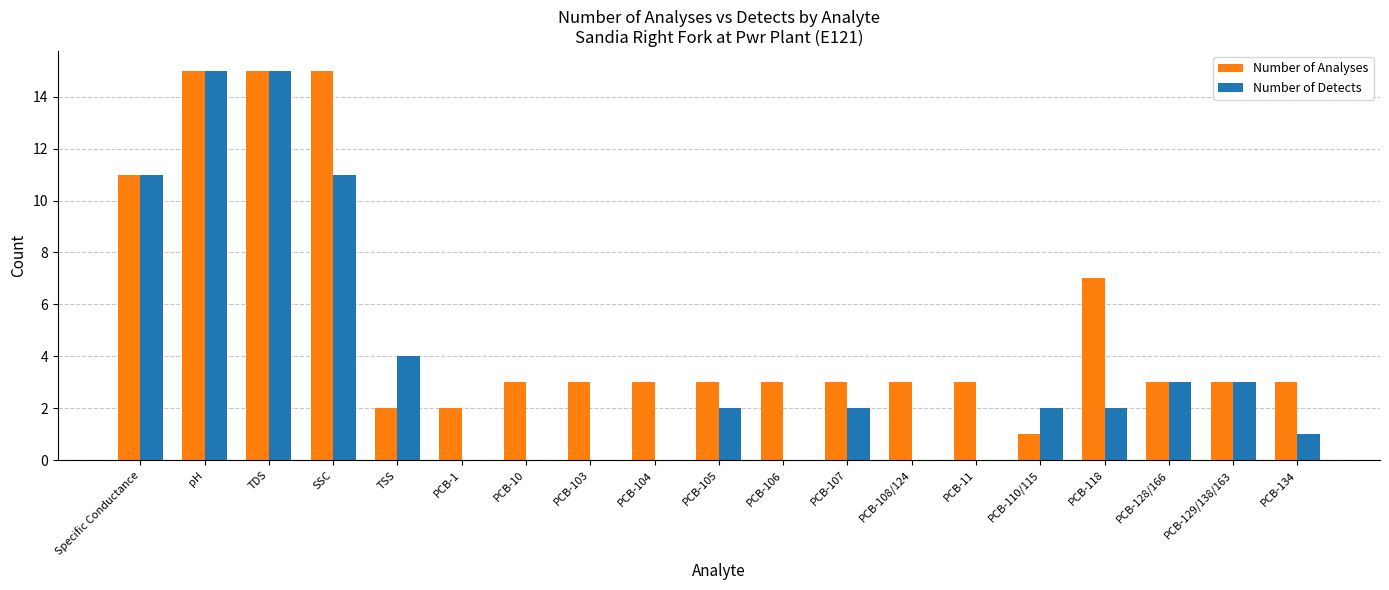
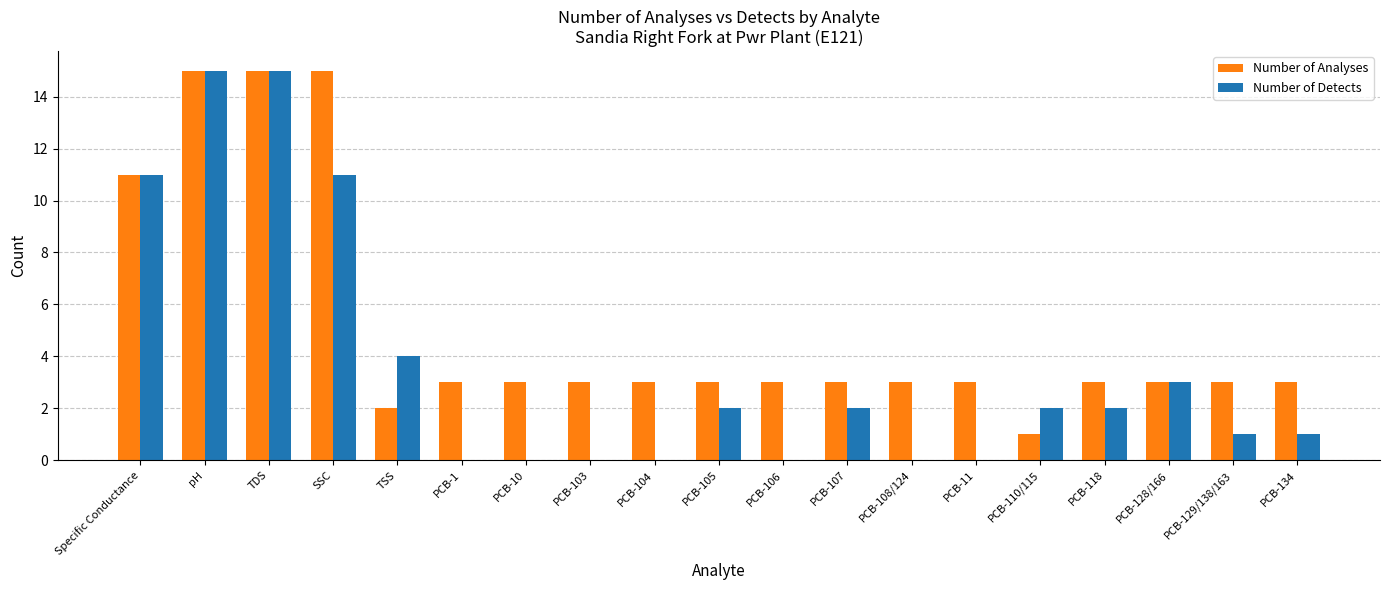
Number of Analyses, PCB-1: 2 -> 3
Number of Analyses, PCB-118: 7 -> 3
Number of Detects, PCB-129/138/163: 3 -> 1
